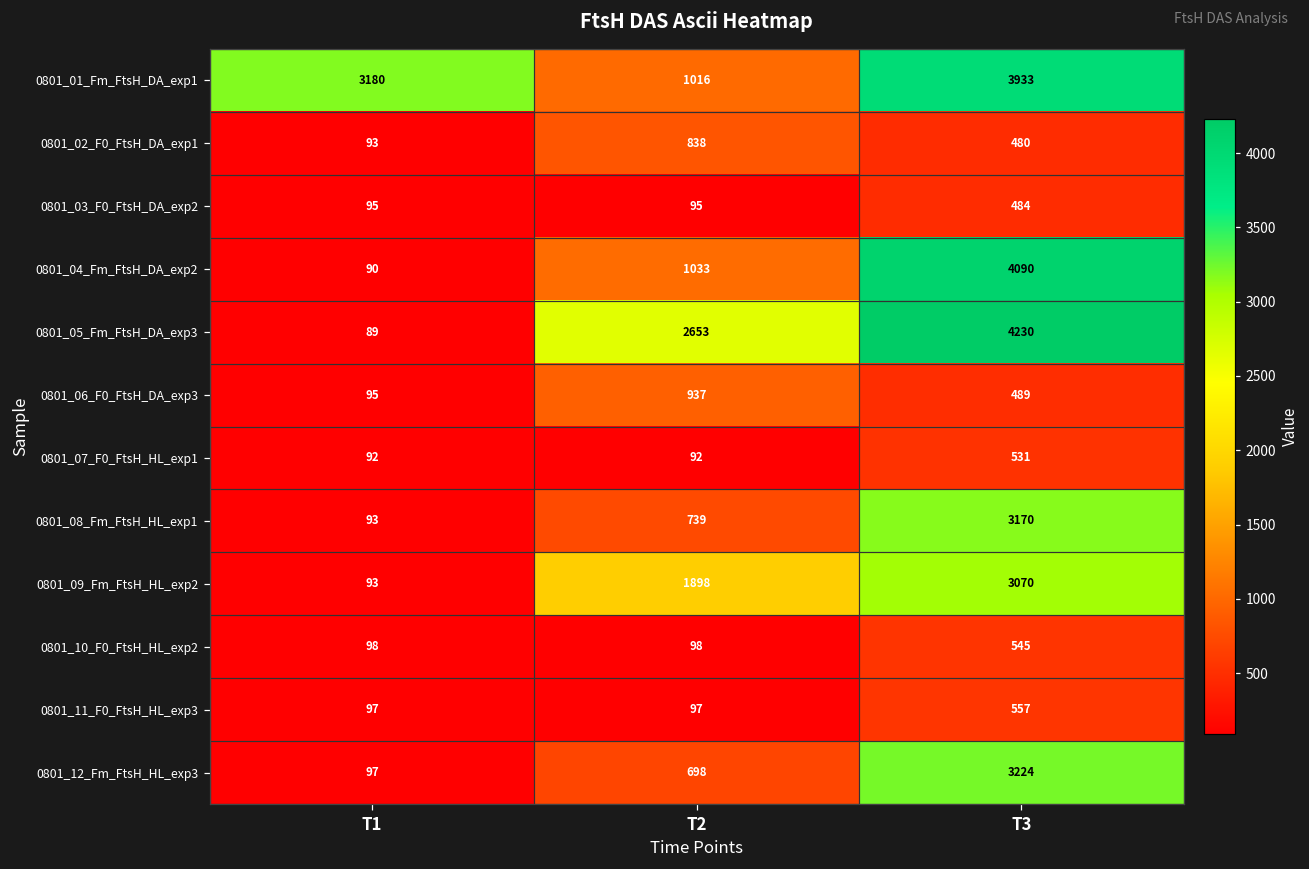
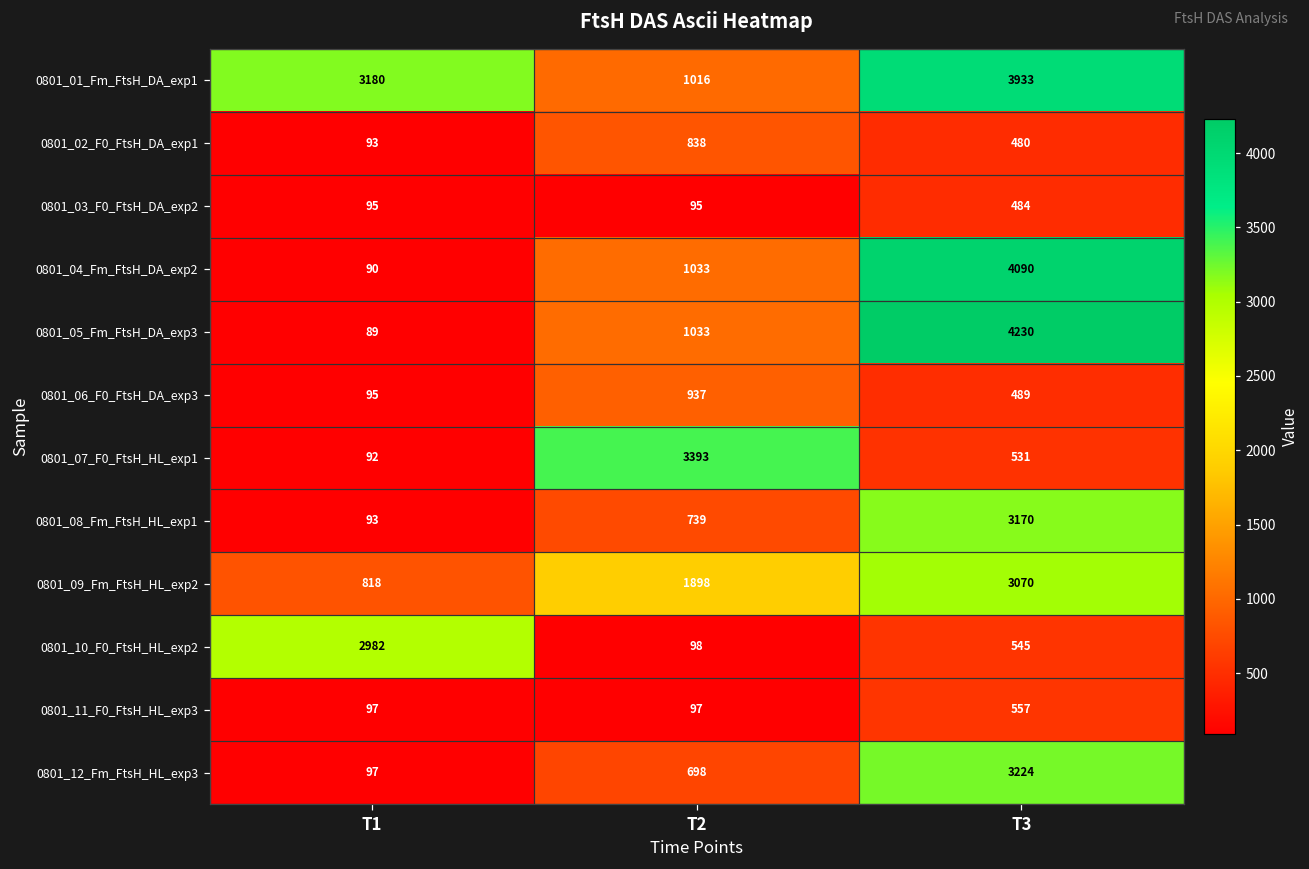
0801_05_Fm_FtsH_DA_exp3, T2: 2653 -> 1033
0801_07_F0_FtsH_HL_exp1, T2: 92 -> 3393
0801_09_Fm_FtsH_HL_exp2, T1: 93 -> 818
0801_10_F0_FtsH_HL_exp2, T1: 98 -> 2982
